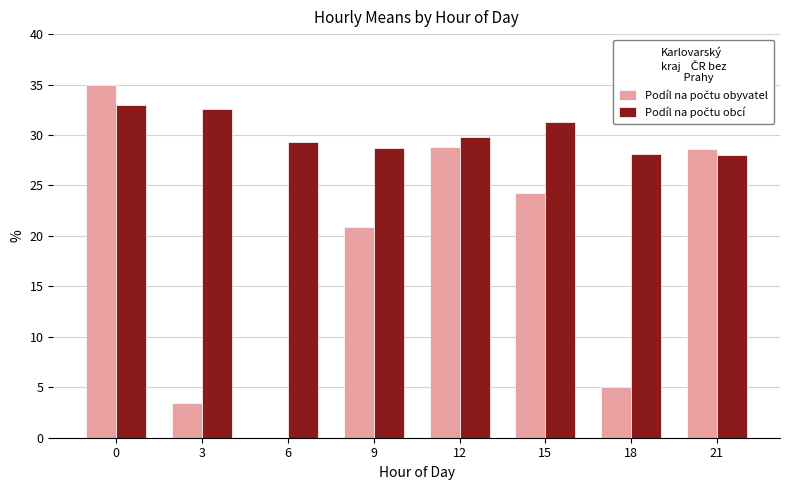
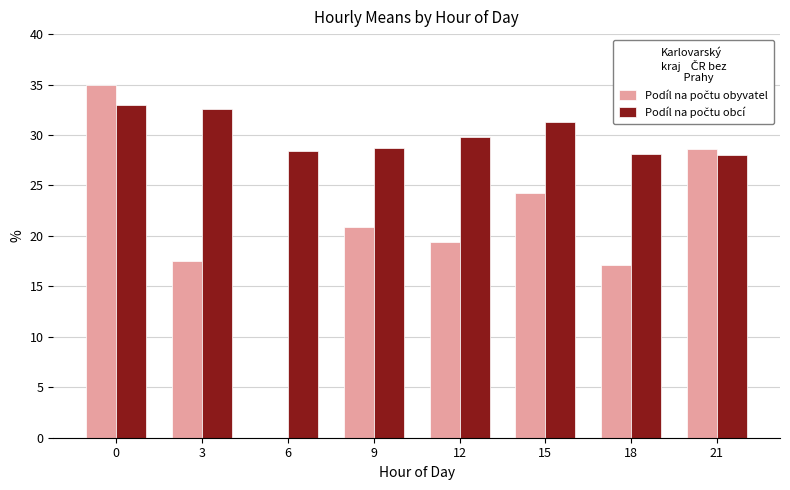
Podíl na počtu obyvatel, 3: 3.4 -> 17.5
Podíl na počtu obcí, 6: 29.3 -> 28.4
Podíl na počtu obyvatel, 12: 28.8 -> 19.4
Podíl na počtu obyvatel, 18: 5.1 -> 17.1
